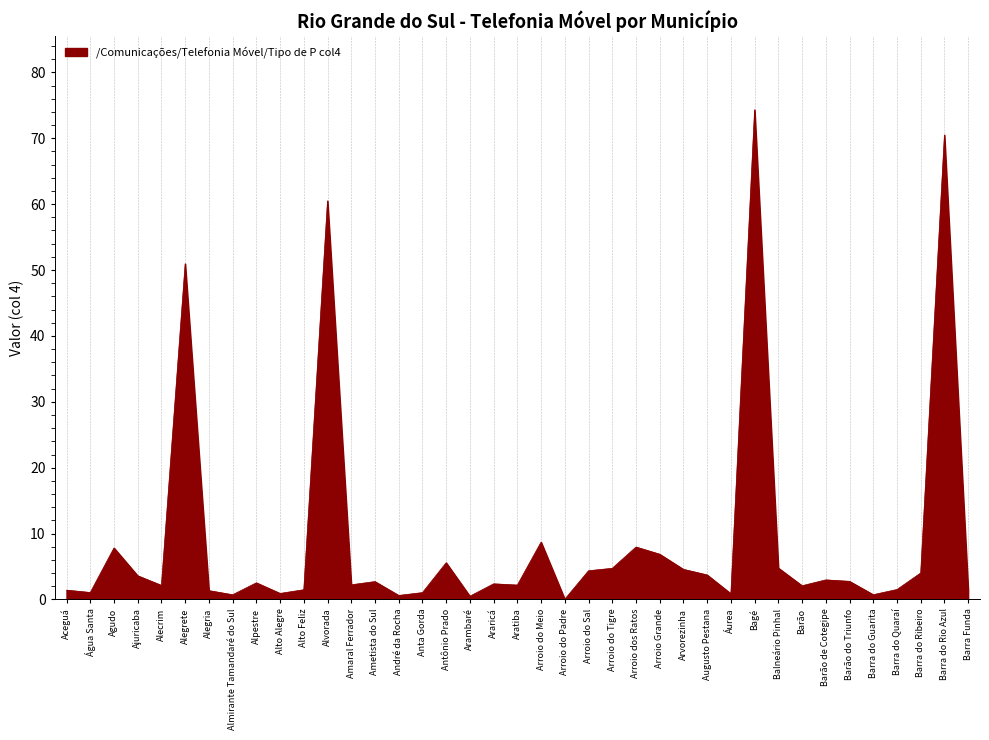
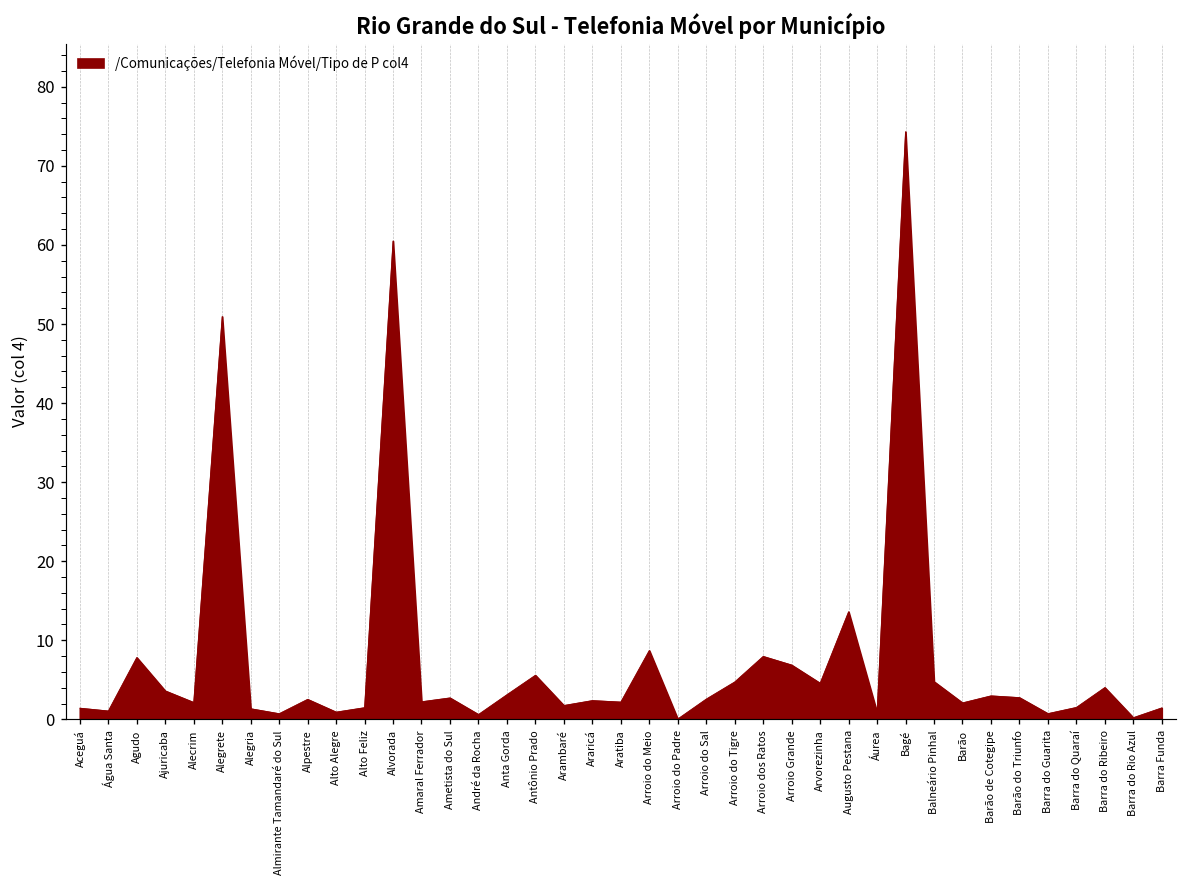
Anta Gorda: 1 -> 3
Arambaré: 0 -> 2
Arroio do Sal: 4 -> 3
Augusto Pestana: 4 -> 14
Barra do Rio Azul: 70 -> 0
